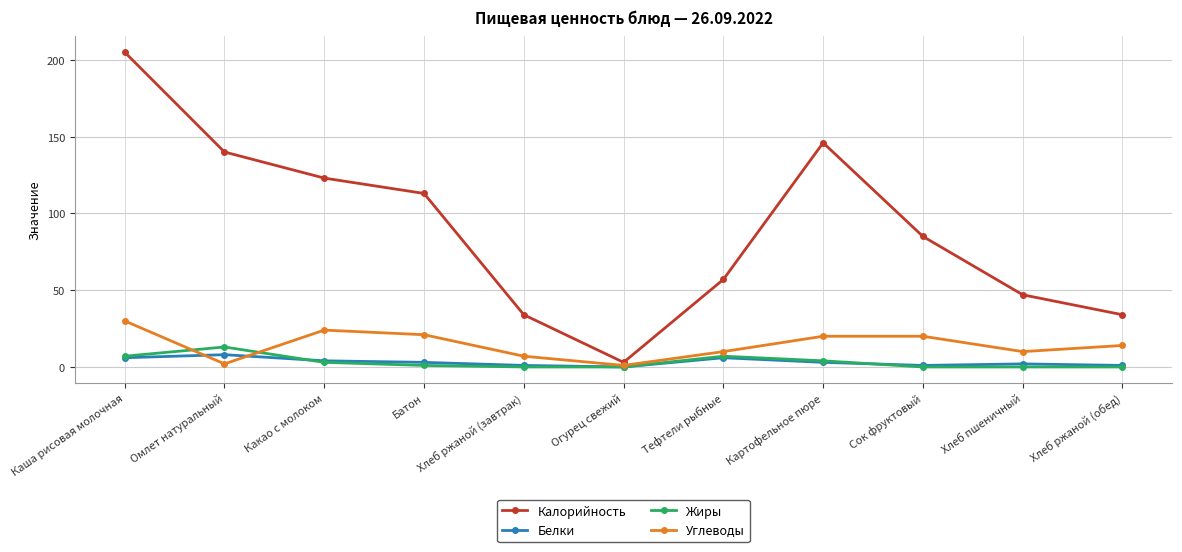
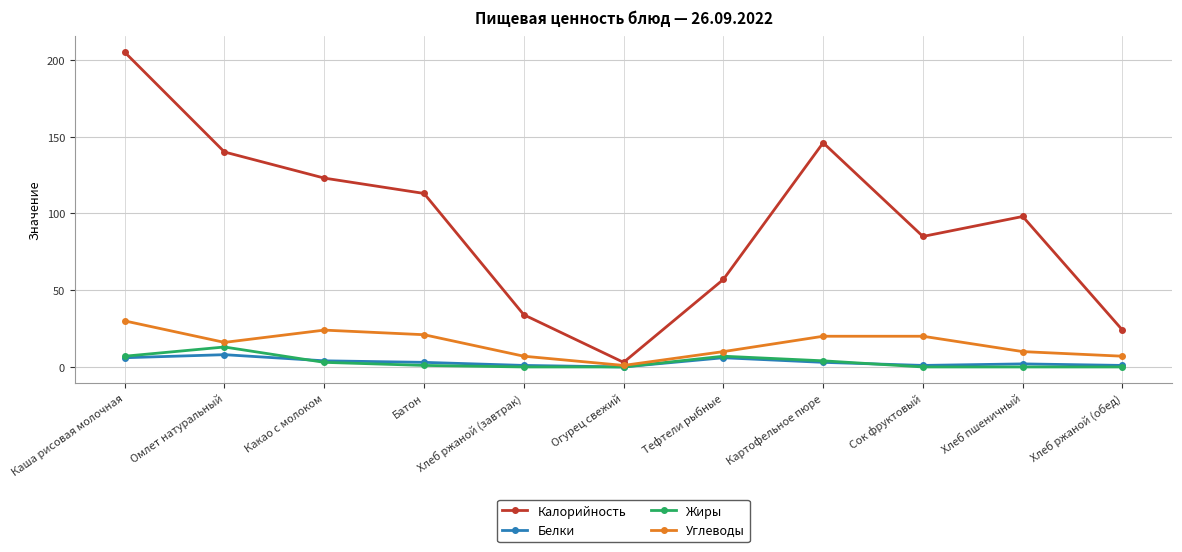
Углеводы, Омлет натуральный: 2 -> 16
Калорийность, Хлеб пшеничный: 47 -> 98
Калорийность, Хлеб ржаной (обед): 34 -> 24
Углеводы, Хлеб ржаной (обед): 14 -> 7
